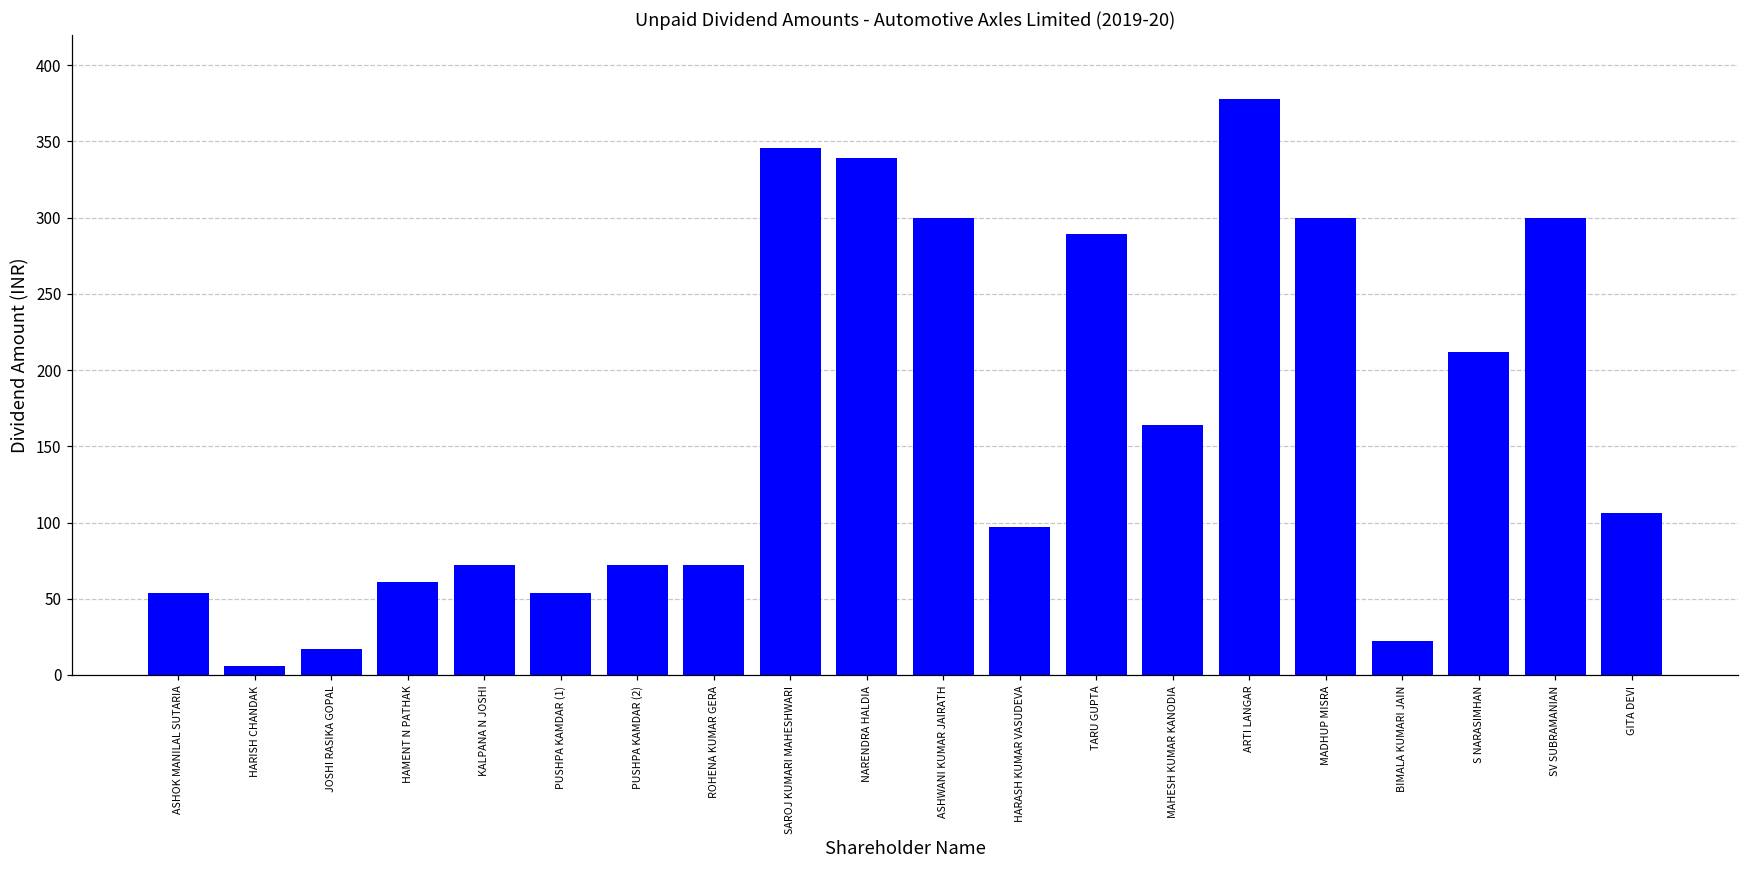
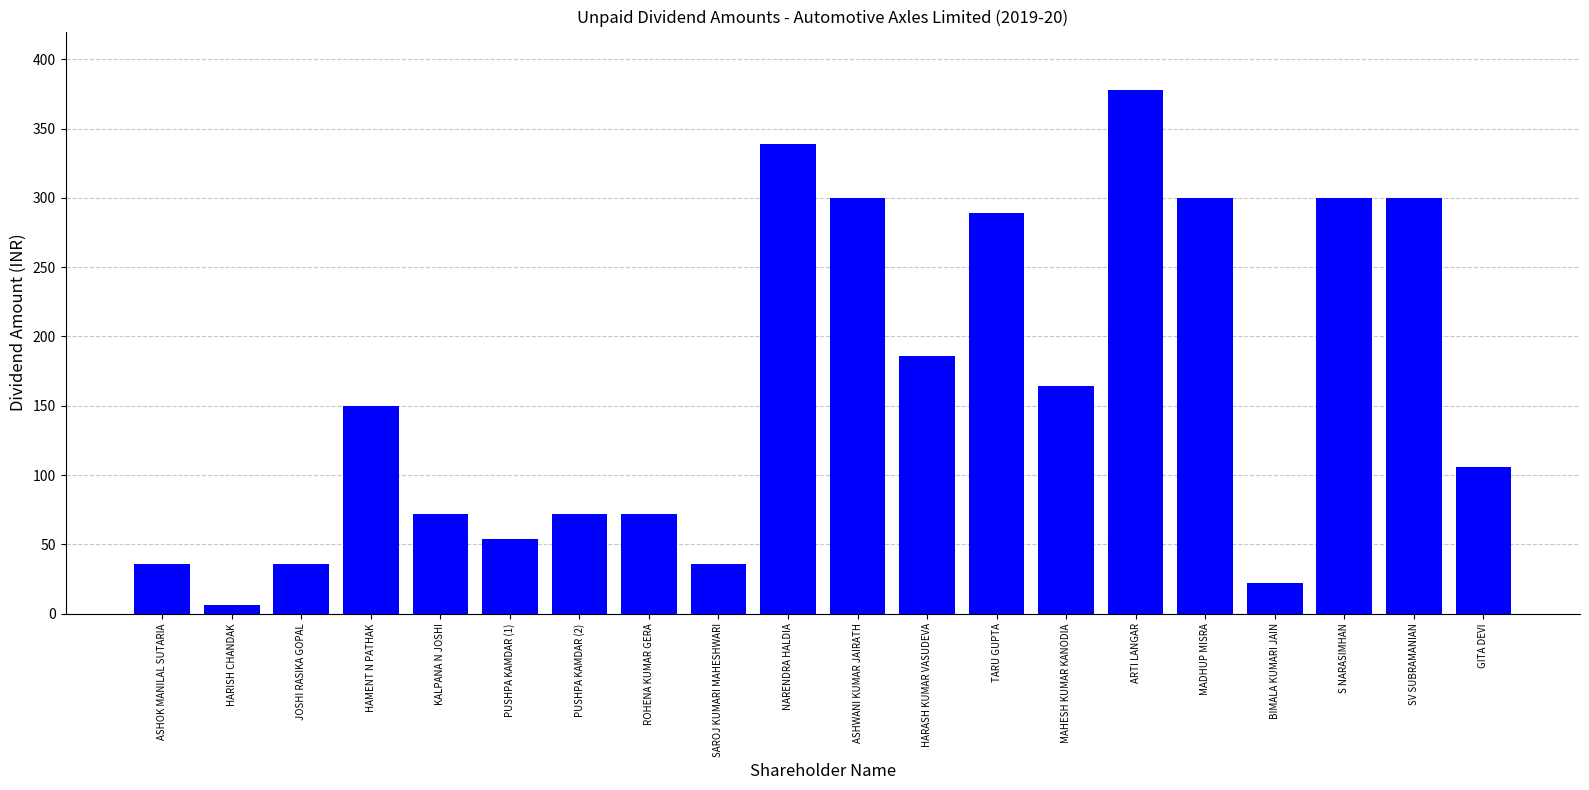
ASHOK MANILAL SUTARIA: 54 -> 36
JOSHI RASIKA GOPAL: 17 -> 36
HAMENT N PATHAK: 61 -> 150
SAROJ KUMARI MAHESHWARI: 346 -> 36
HARASH KUMAR VASUDEVA: 97 -> 186
S NARASIMHAN: 212 -> 300
